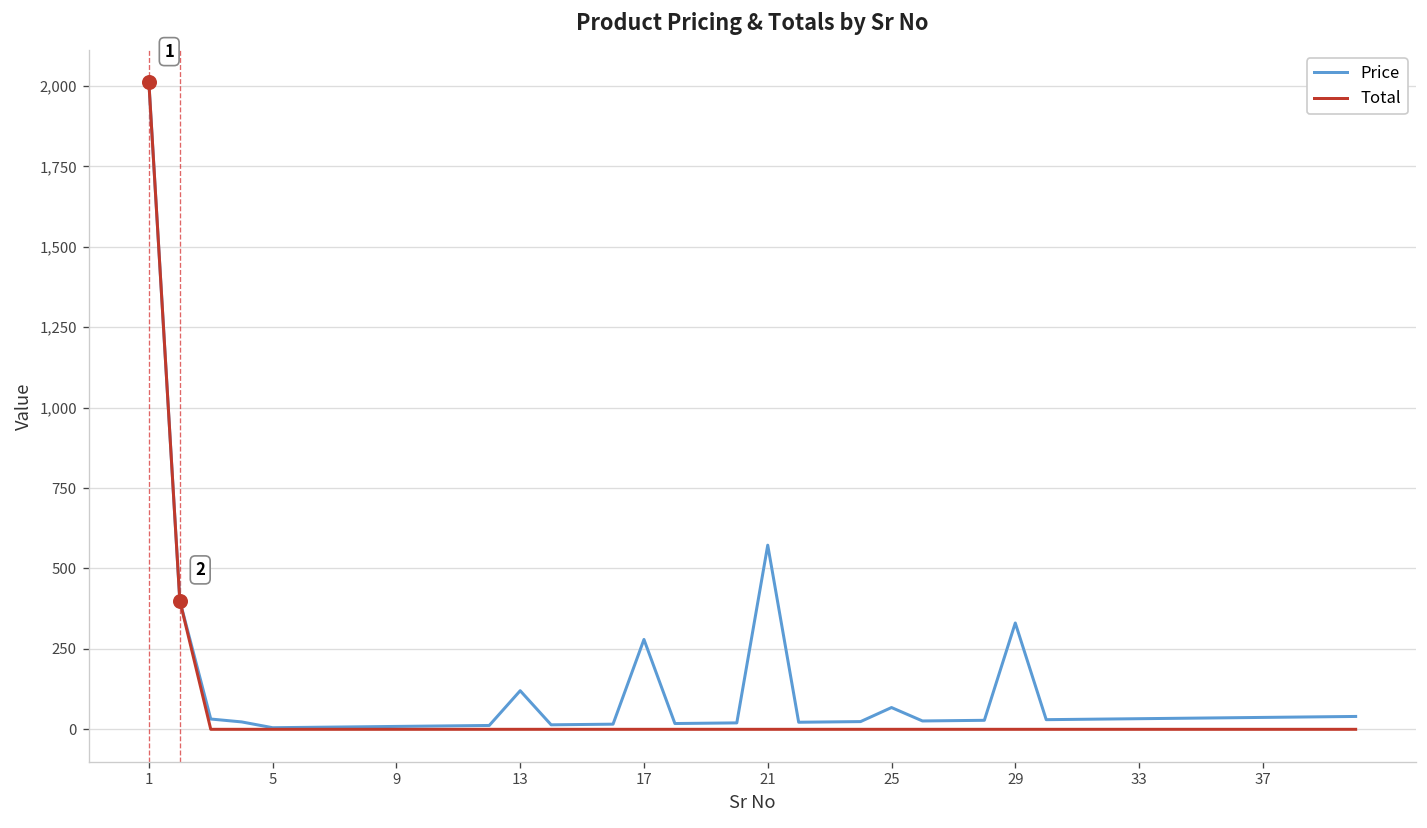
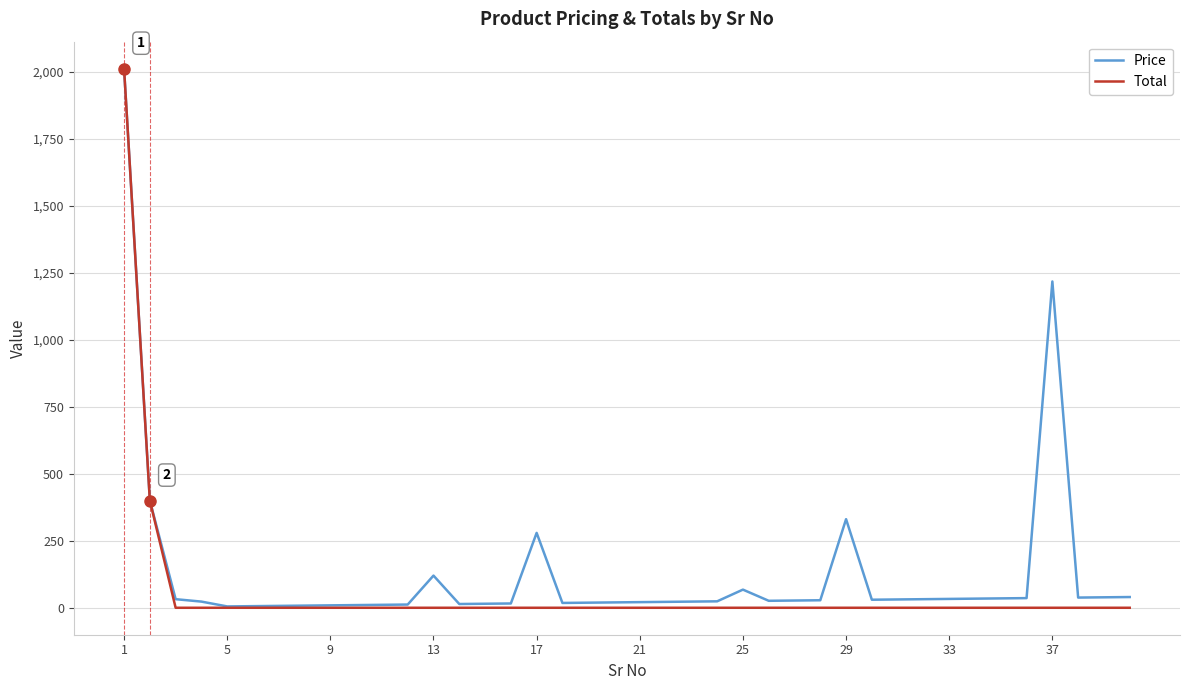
Price, 21: 570 -> 20
Price, 37: 40 -> 1,220
